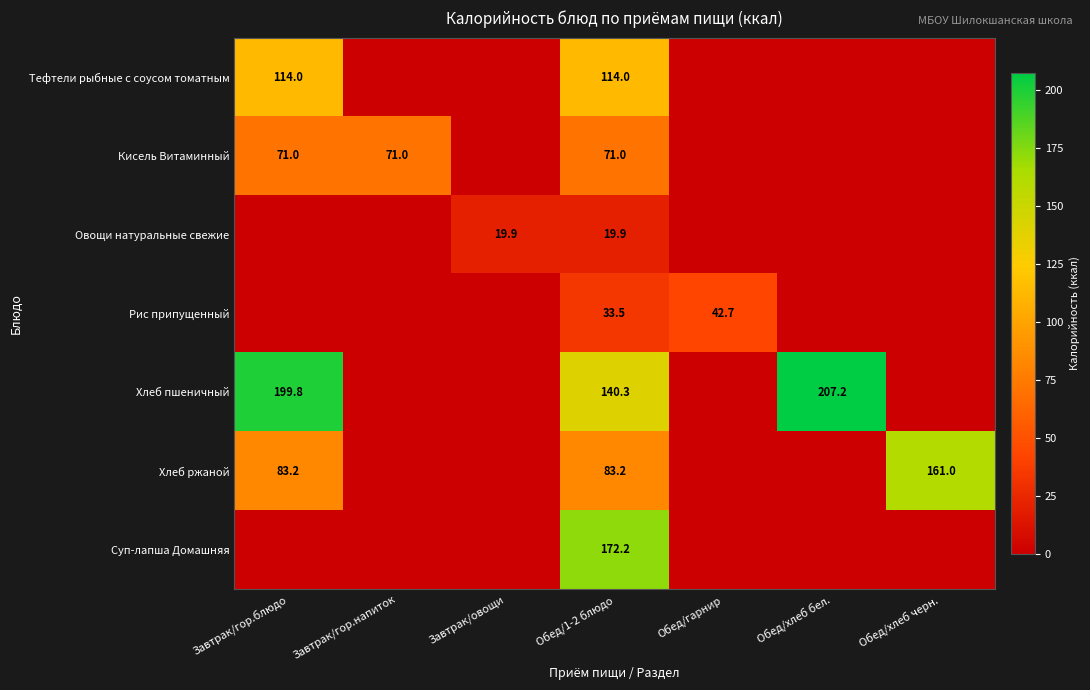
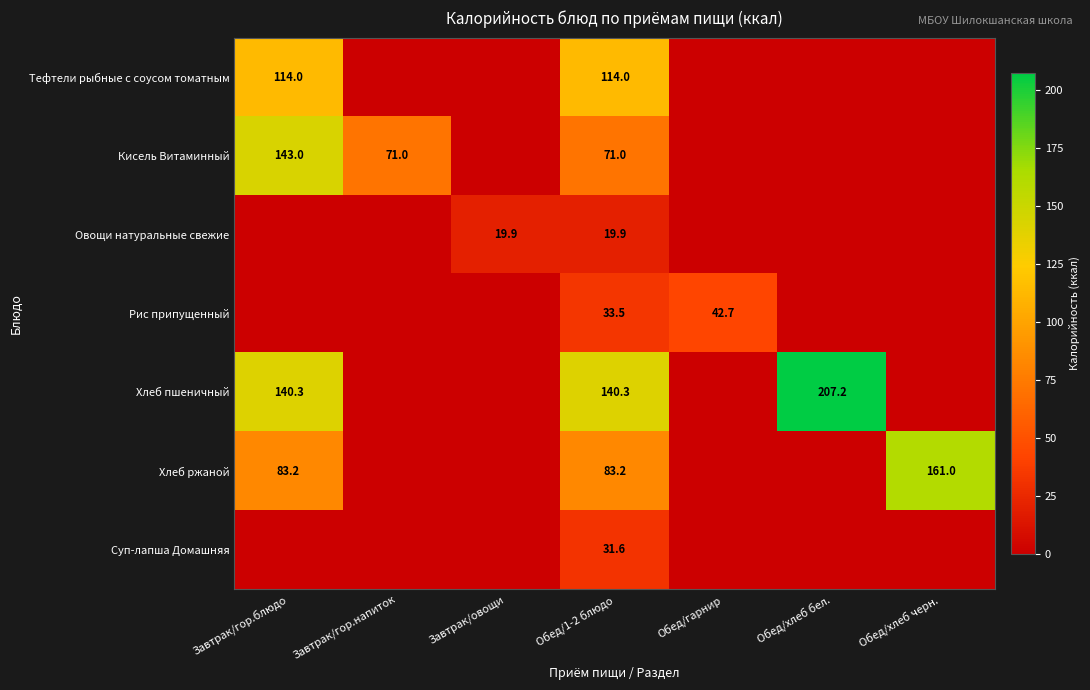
Кисель Витаминный, Завтрак/гор.блюдо: 71.0 -> 143.0
Хлеб пшеничный, Завтрак/гор.блюдо: 199.8 -> 140.3
Суп-лапша Домашняя, Обед/1-2 блюдо: 172.2 -> 31.6
